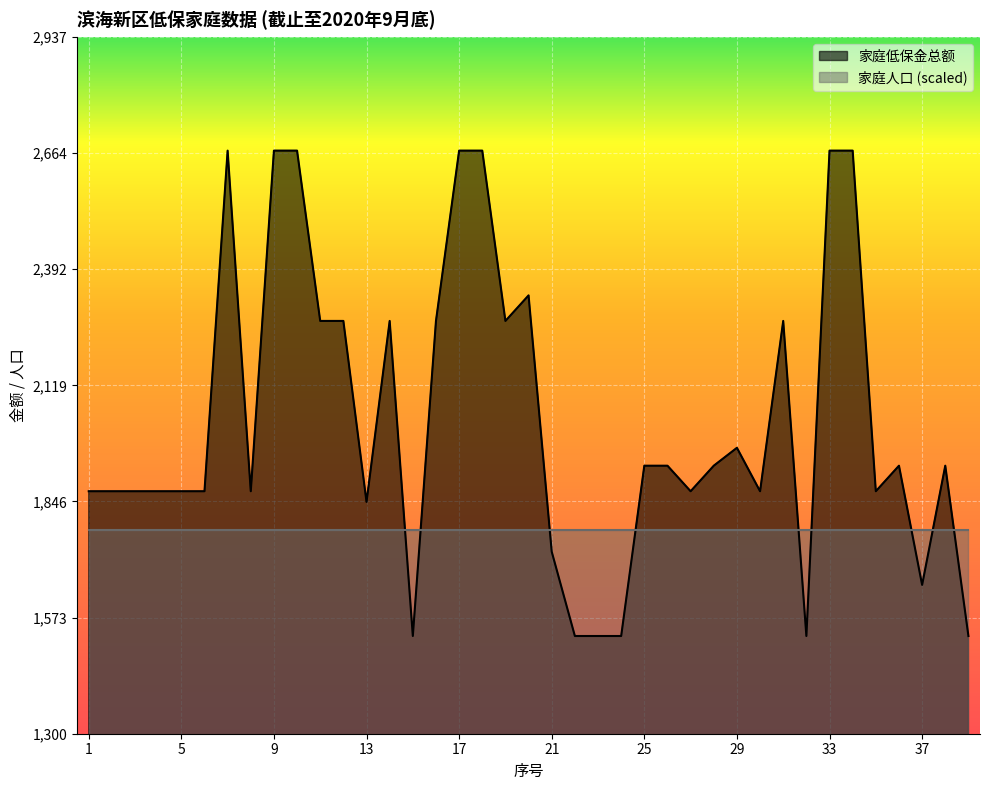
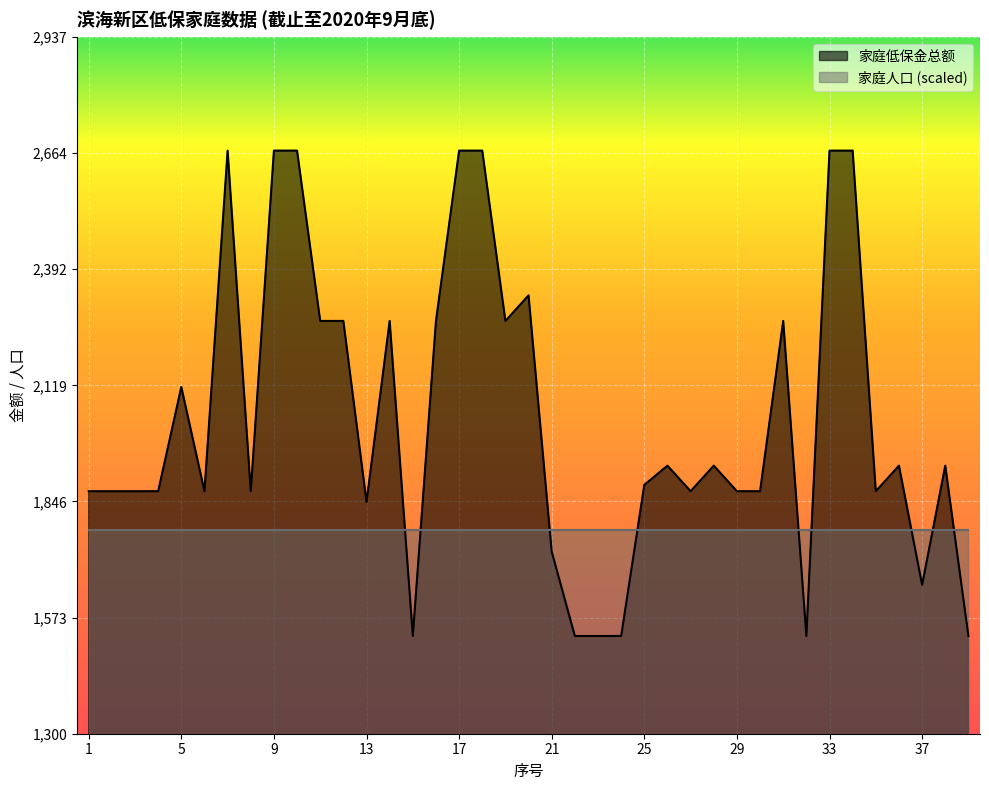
家庭低保金总额, 5: 1,870 -> 2,120
家庭低保金总额, 25: 1,930 -> 1,890
家庭低保金总额, 29: 1,970 -> 1,870
